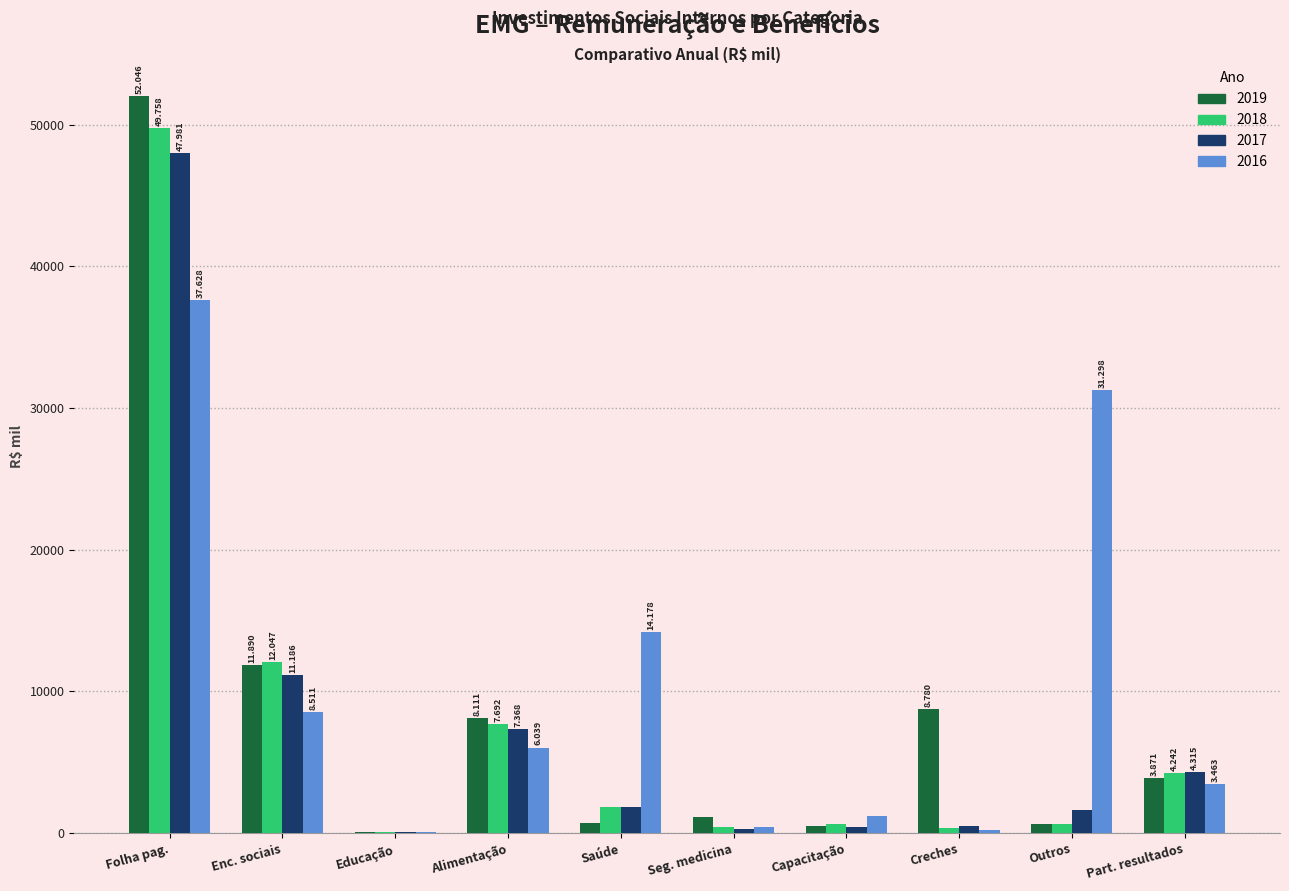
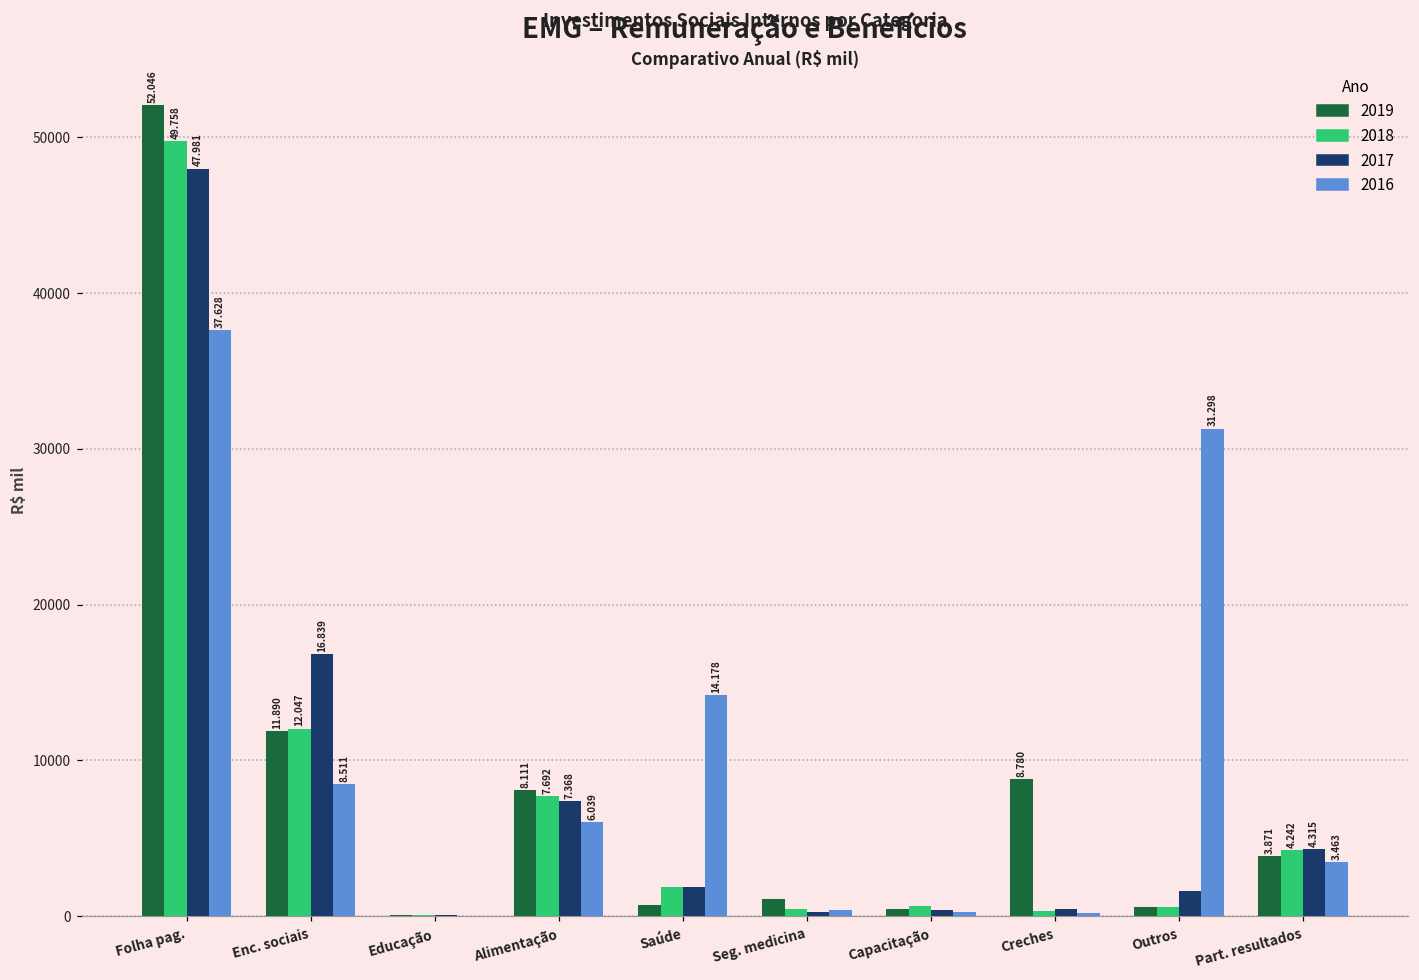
2017, Enc. sociais: 11.186 -> 16.839
2016, Capacitação: 1200 -> 300
